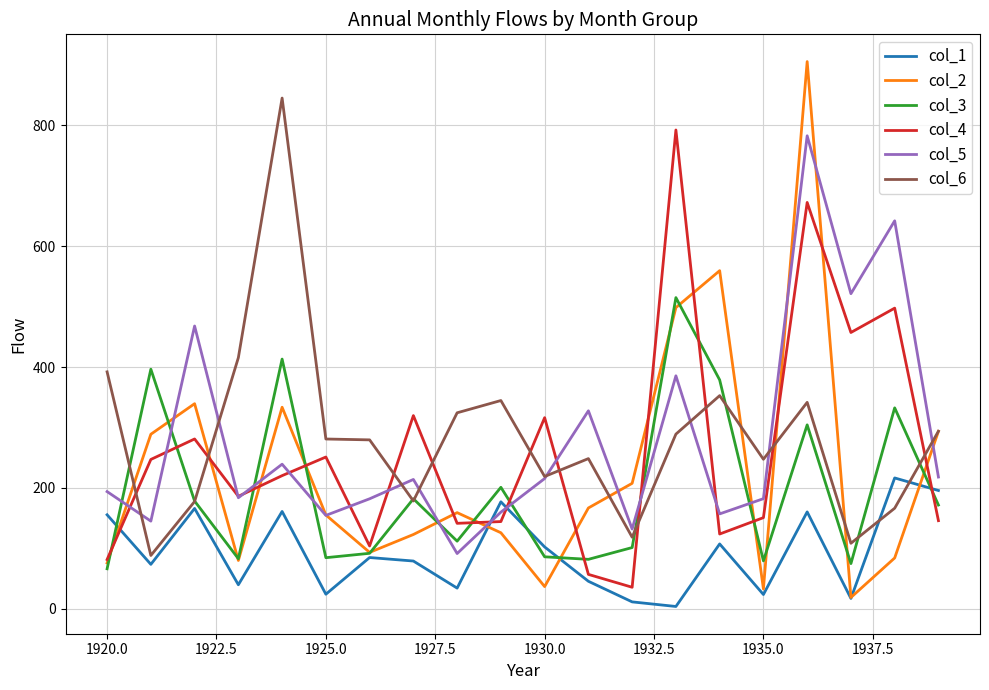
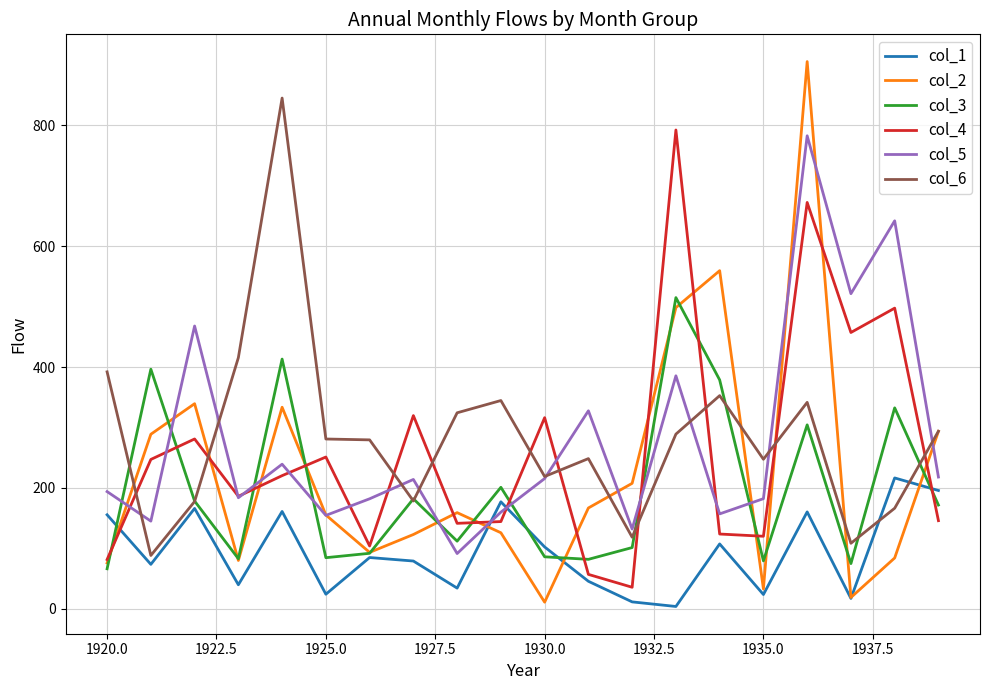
col_2, 1930.0: 40 -> 10
col_4, 1935.0: 150 -> 120
